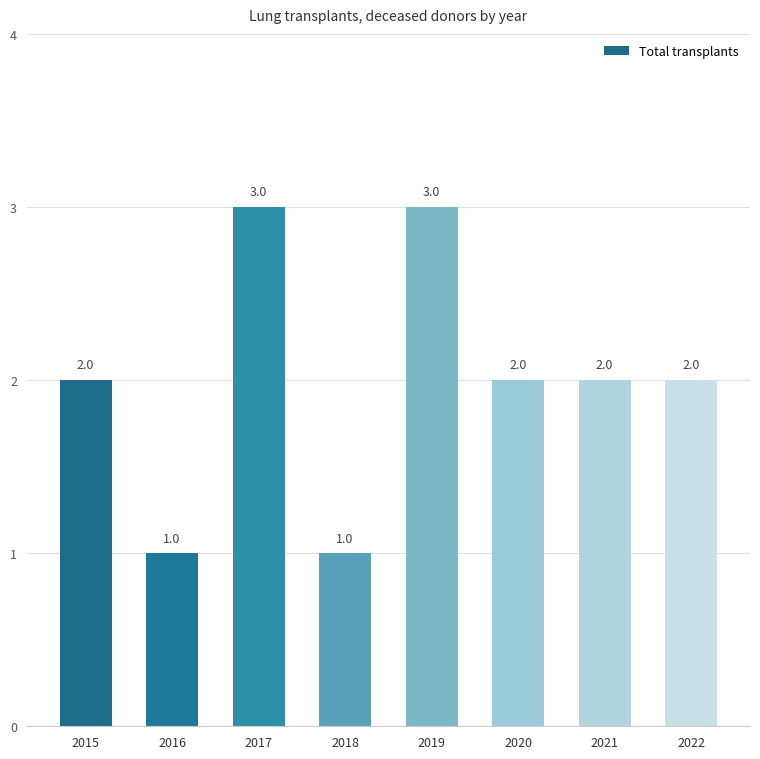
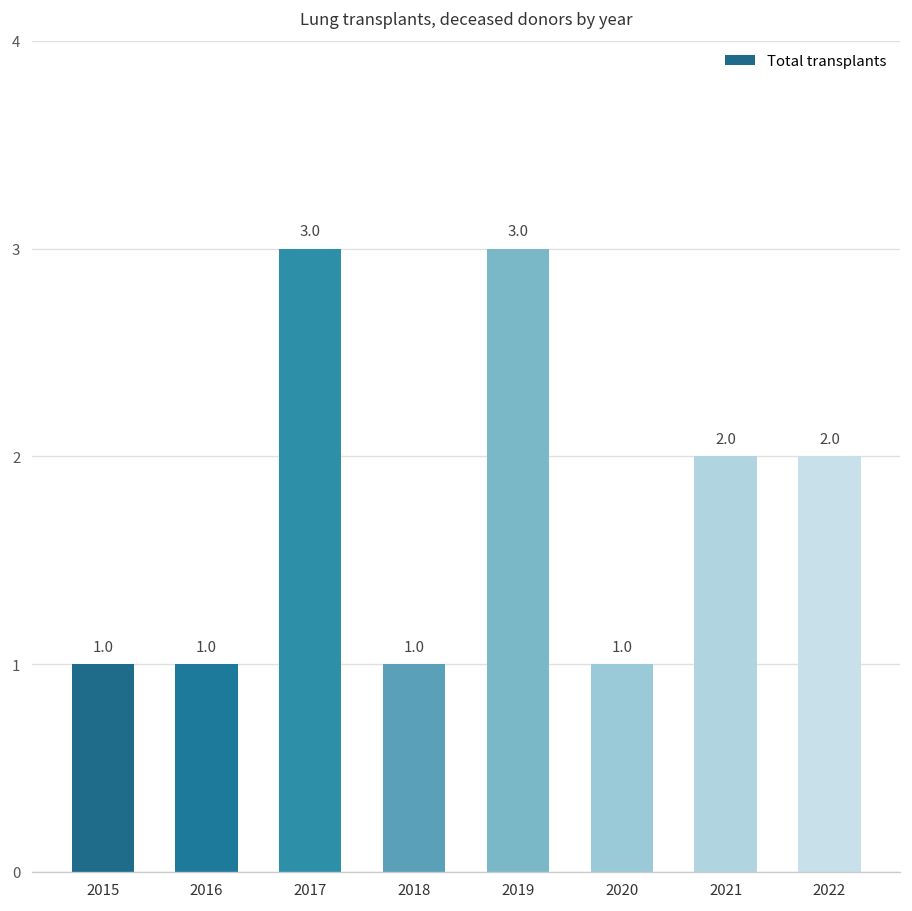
2015: 2.0 -> 1.0
2020: 2.0 -> 1.0
